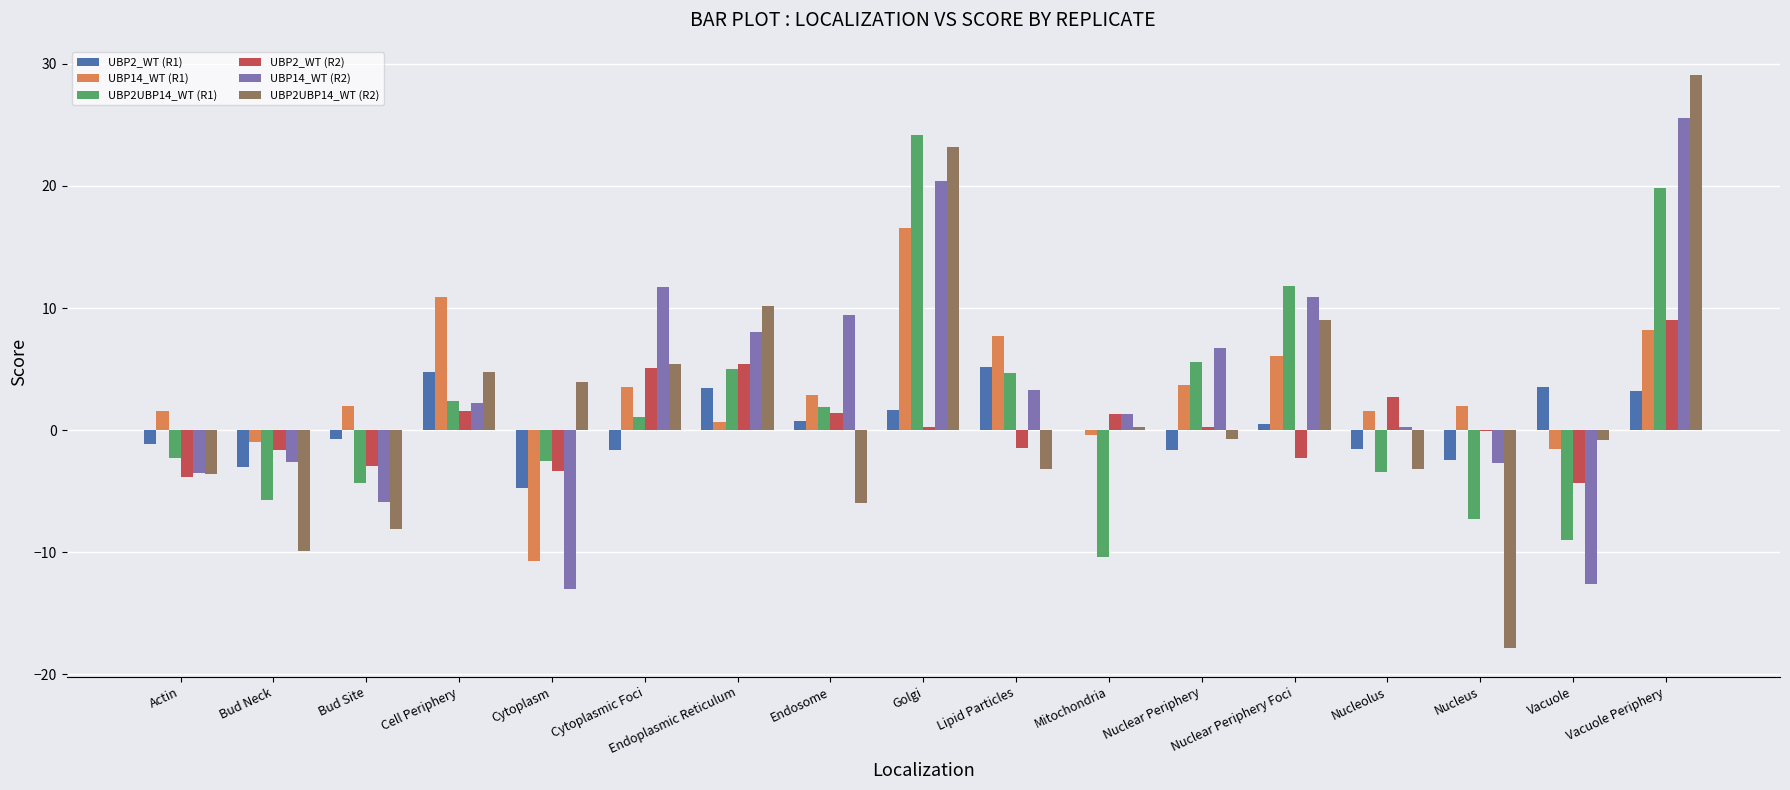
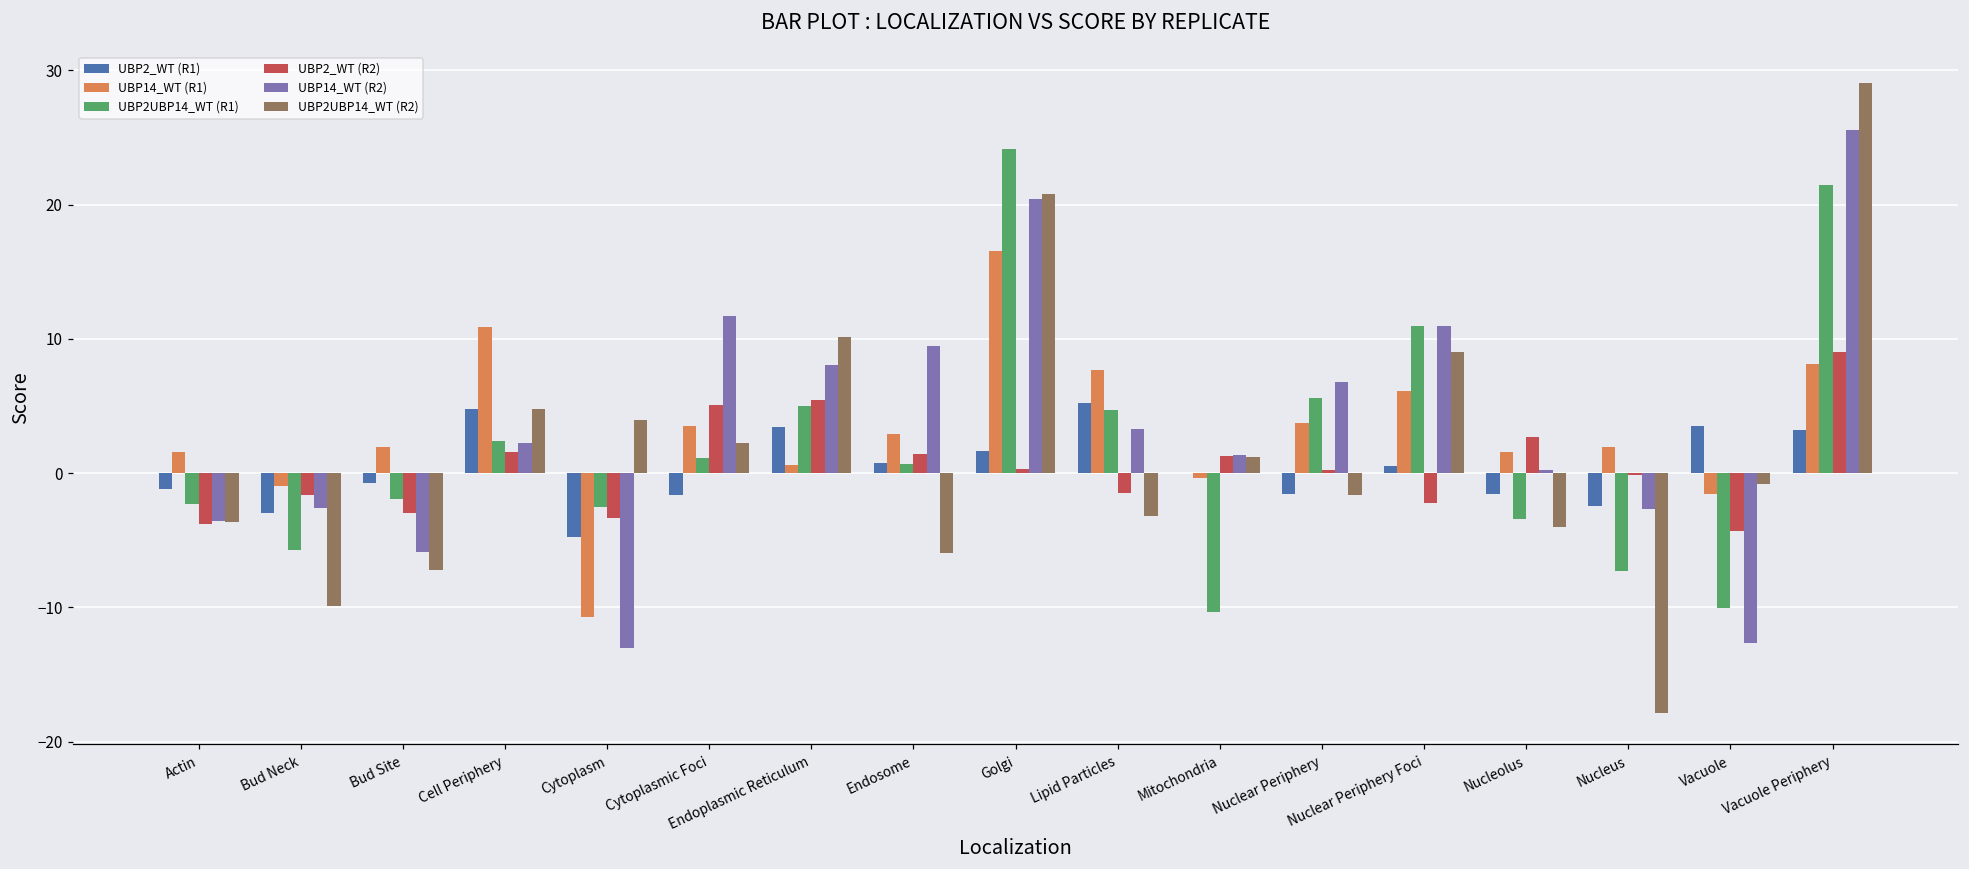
UBP2UBP14_WT (R1), Bud Site: -4.3 -> -2.0
UBP2UBP14_WT (R2), Bud Site: -8.1 -> -7.2
UBP2UBP14_WT (R2), Cytoplasmic Foci: 5.4 -> 2.3
UBP2UBP14_WT (R1), Endosome: 1.9 -> 0.7
UBP2UBP14_WT (R2), Golgi: 23.2 -> 20.8
UBP2UBP14_WT (R2), Mitochondria: 0.2 -> 1.2
UBP2UBP14_WT (R2), Nuclear Periphery: -0.7 -> -1.6
UBP2UBP14_WT (R1), Nuclear Periphery Foci: 11.8 -> 11.0
UBP2UBP14_WT (R2), Nucleolus: -3.2 -> -4.0
UBP2UBP14_WT (R1), Vacuole: -9.0 -> -10.1
UBP2UBP14_WT (R1), Vacuole Periphery: 19.8 -> 21.5
